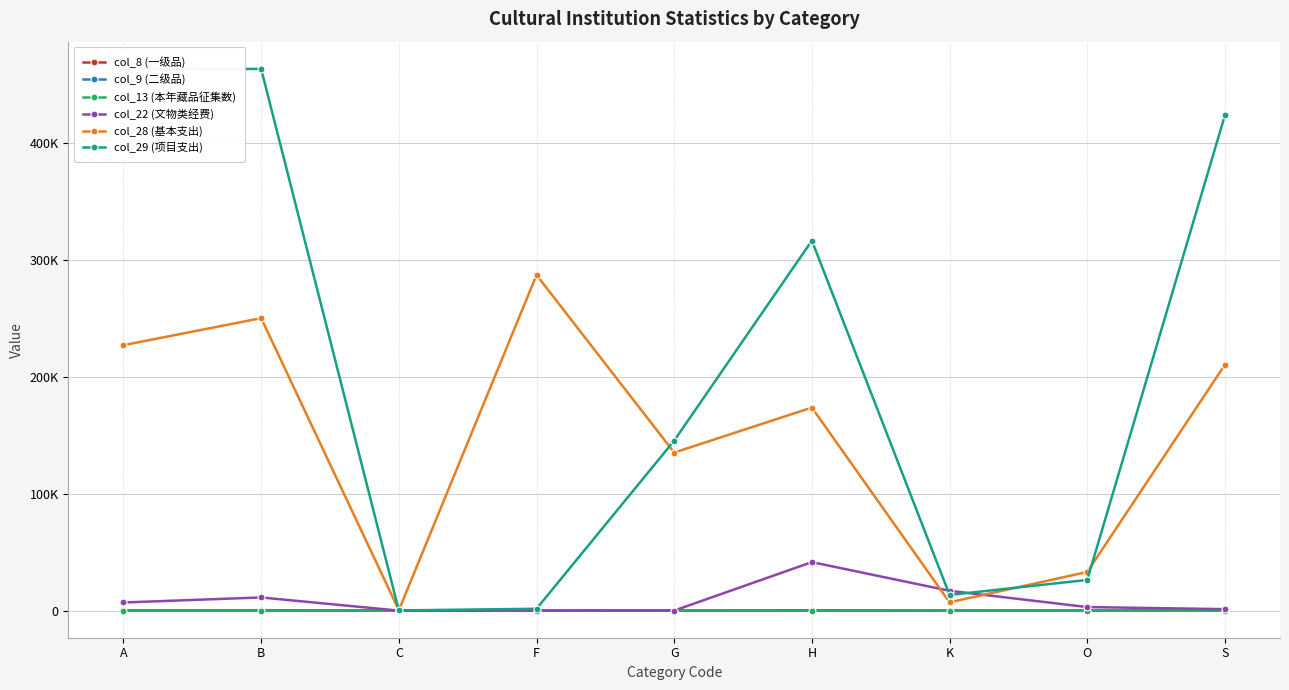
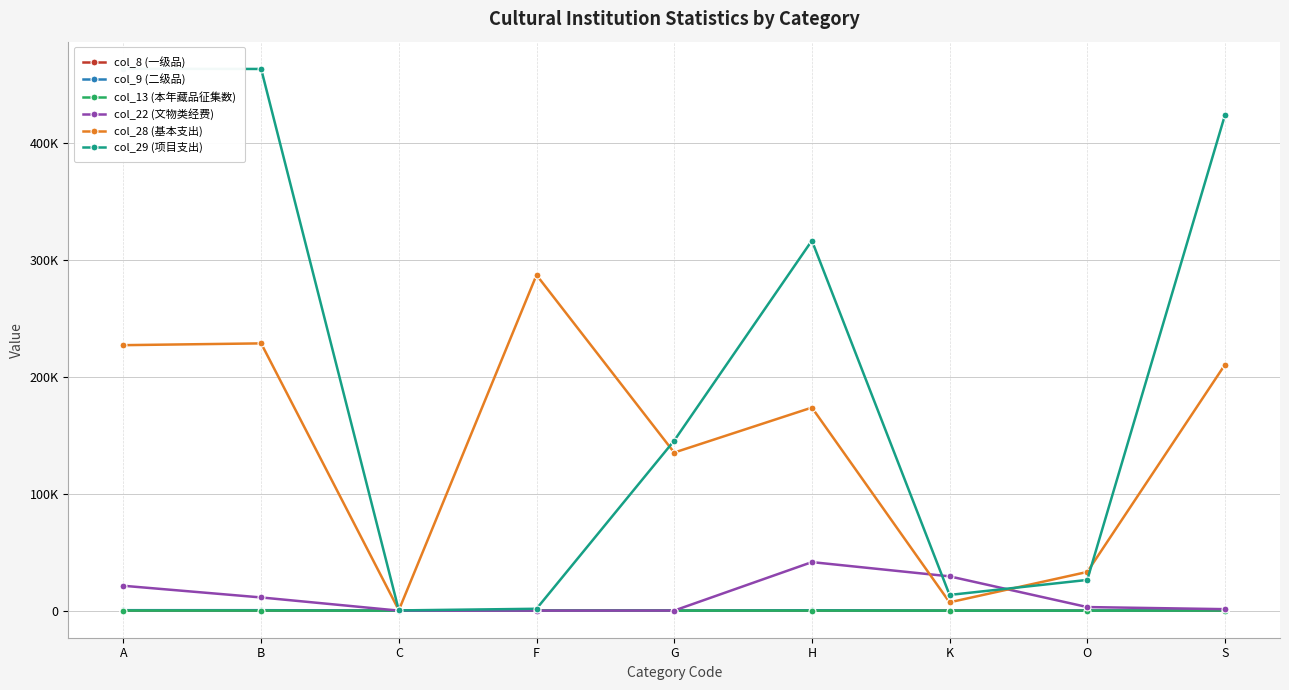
col_22 (文物类经费), A: 7000 -> 21000
col_28 (基本支出), B: 250000 -> 229000
col_22 (文物类经费), K: 17000 -> 29000
